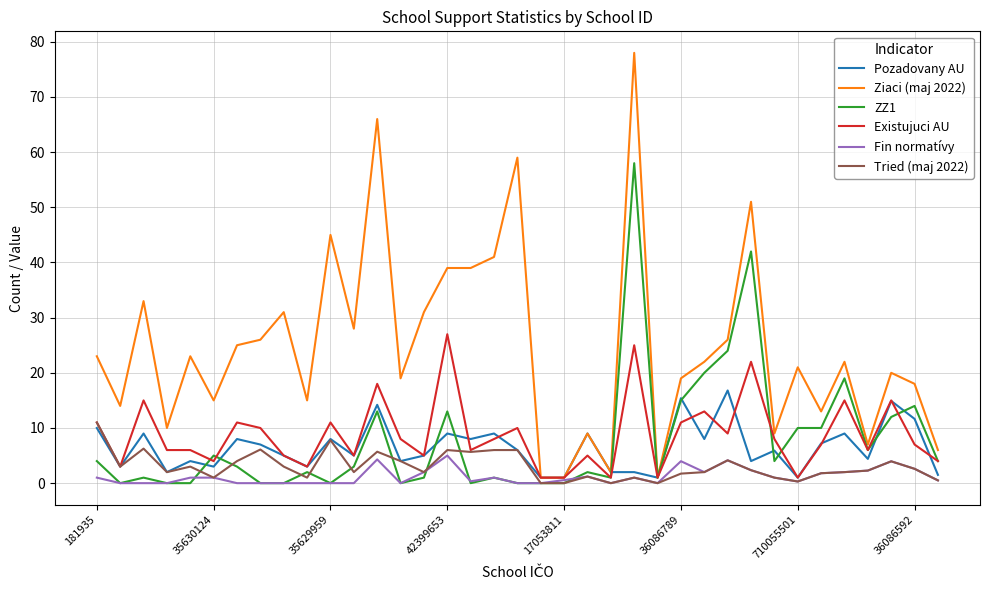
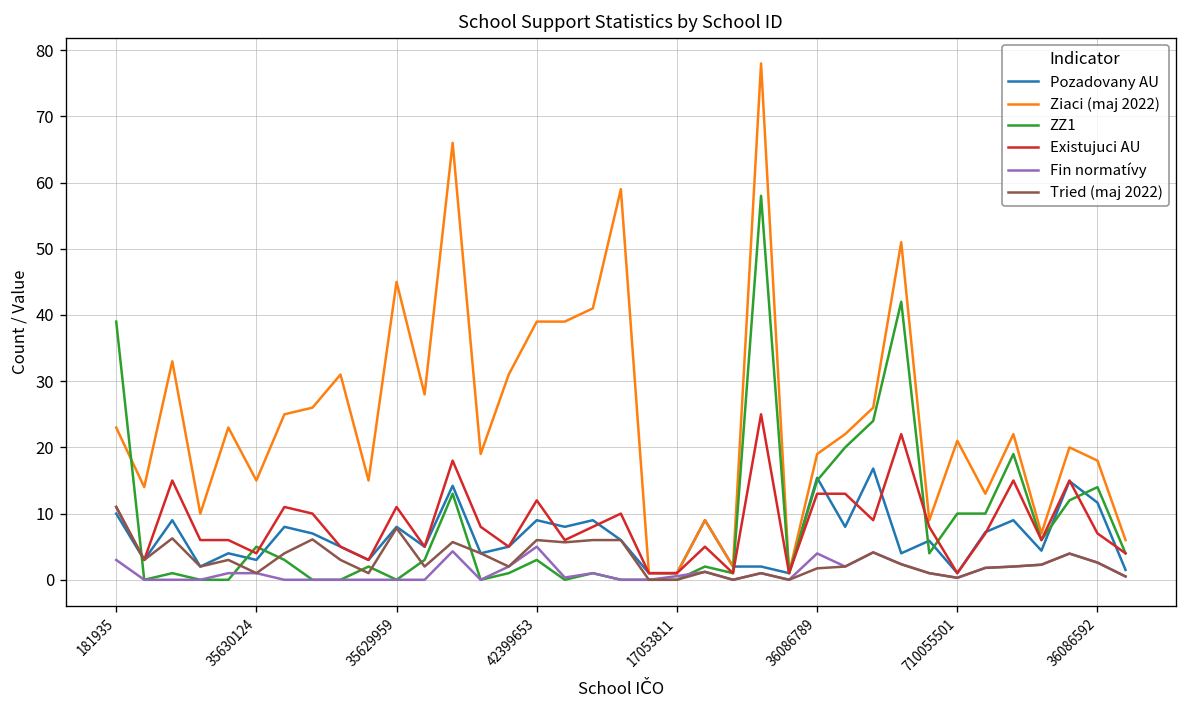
ZZ1, 181935: 4 -> 39
Fin normatívy, 181935: 1 -> 3
ZZ1, 42399653: 13 -> 3
Existujuci AU, 42399653: 27 -> 12
Existujuci AU, 36086789: 11 -> 13
